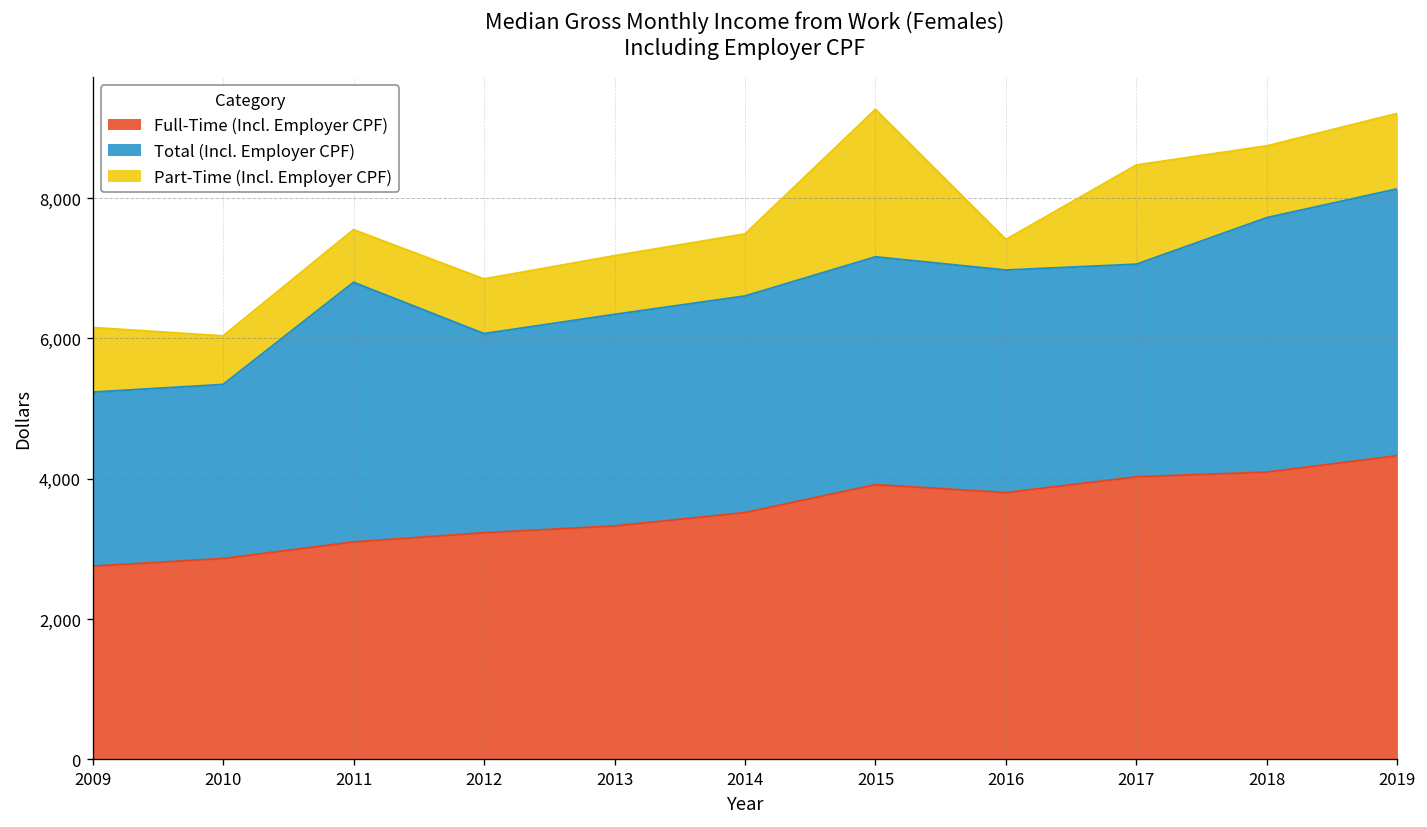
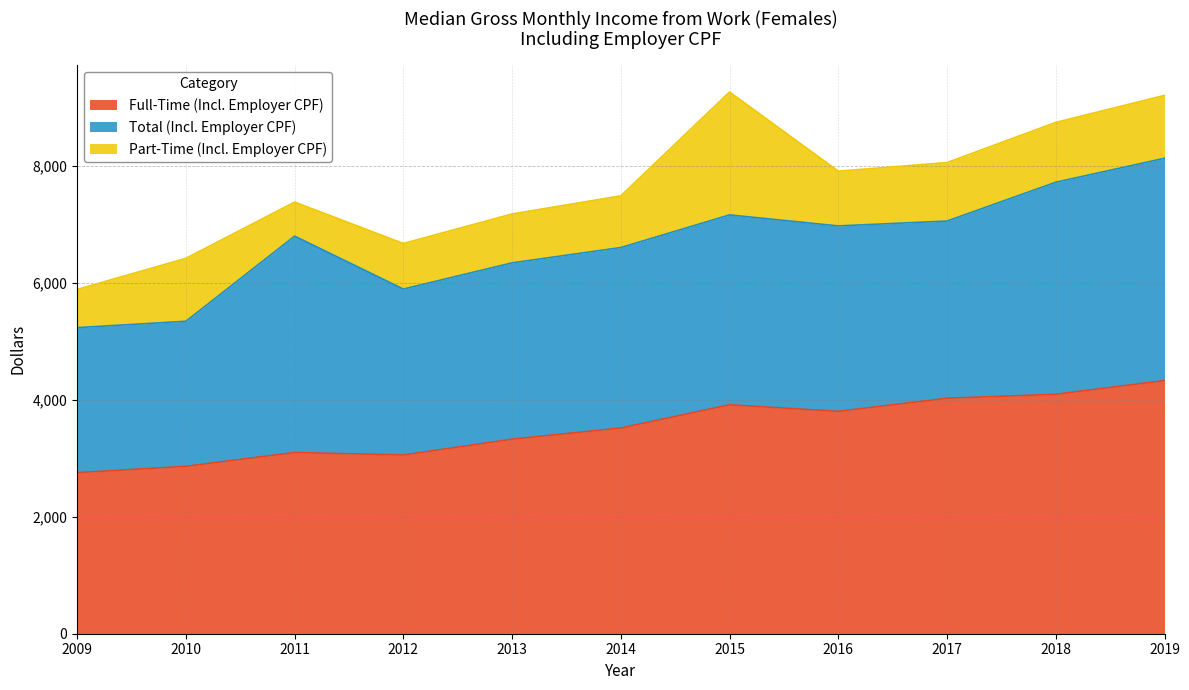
Part-Time (Incl. Employer CPF), 2009: 900 -> 700
Part-Time (Incl. Employer CPF), 2010: 700 -> 1,100
Part-Time (Incl. Employer CPF), 2011: 800 -> 600
Full-Time (Incl. Employer CPF), 2012: 3,200 -> 3,100
Part-Time (Incl. Employer CPF), 2016: 400 -> 900
Part-Time (Incl. Employer CPF), 2017: 1,400 -> 1,000
